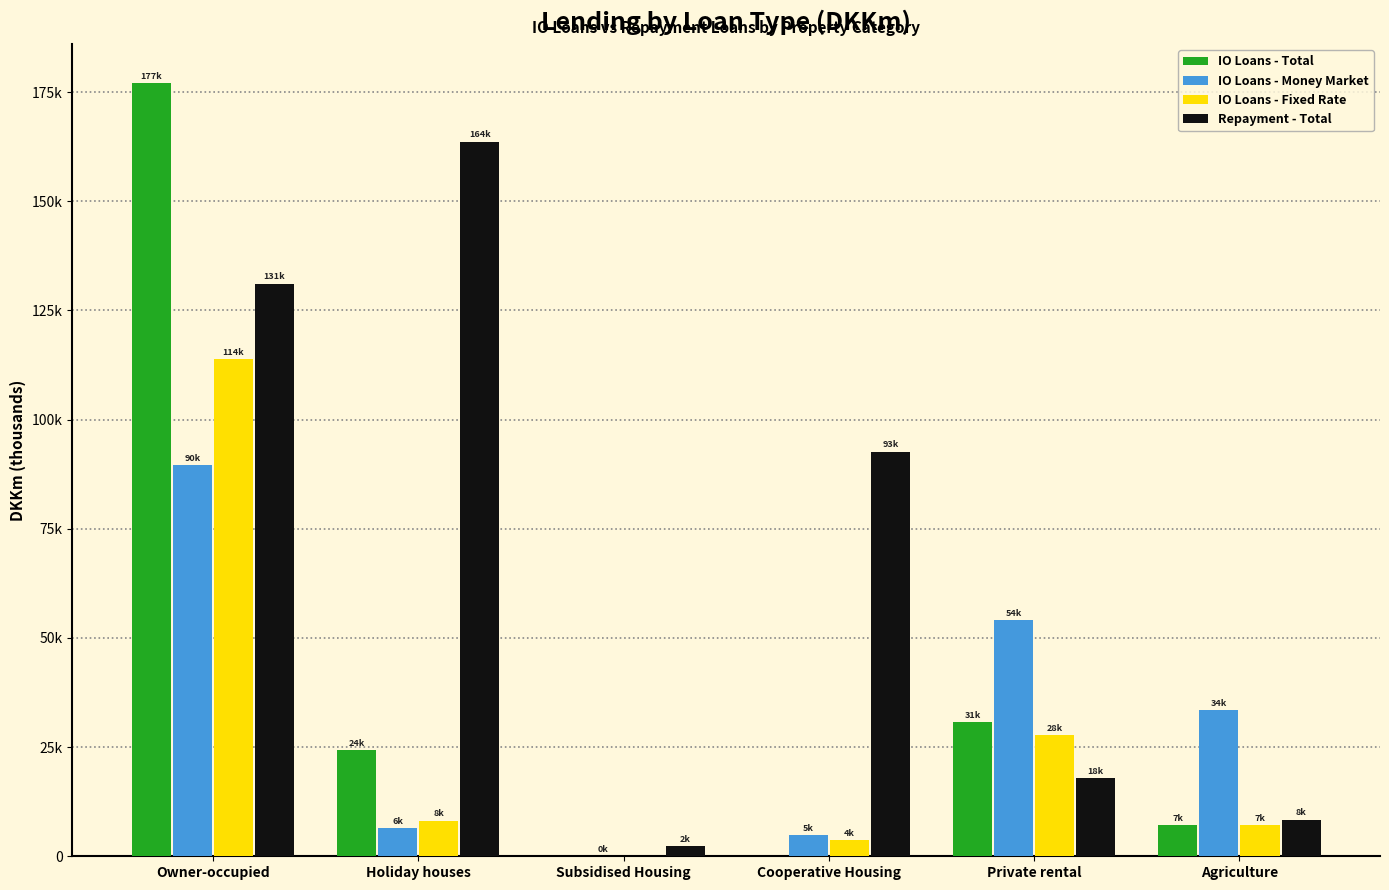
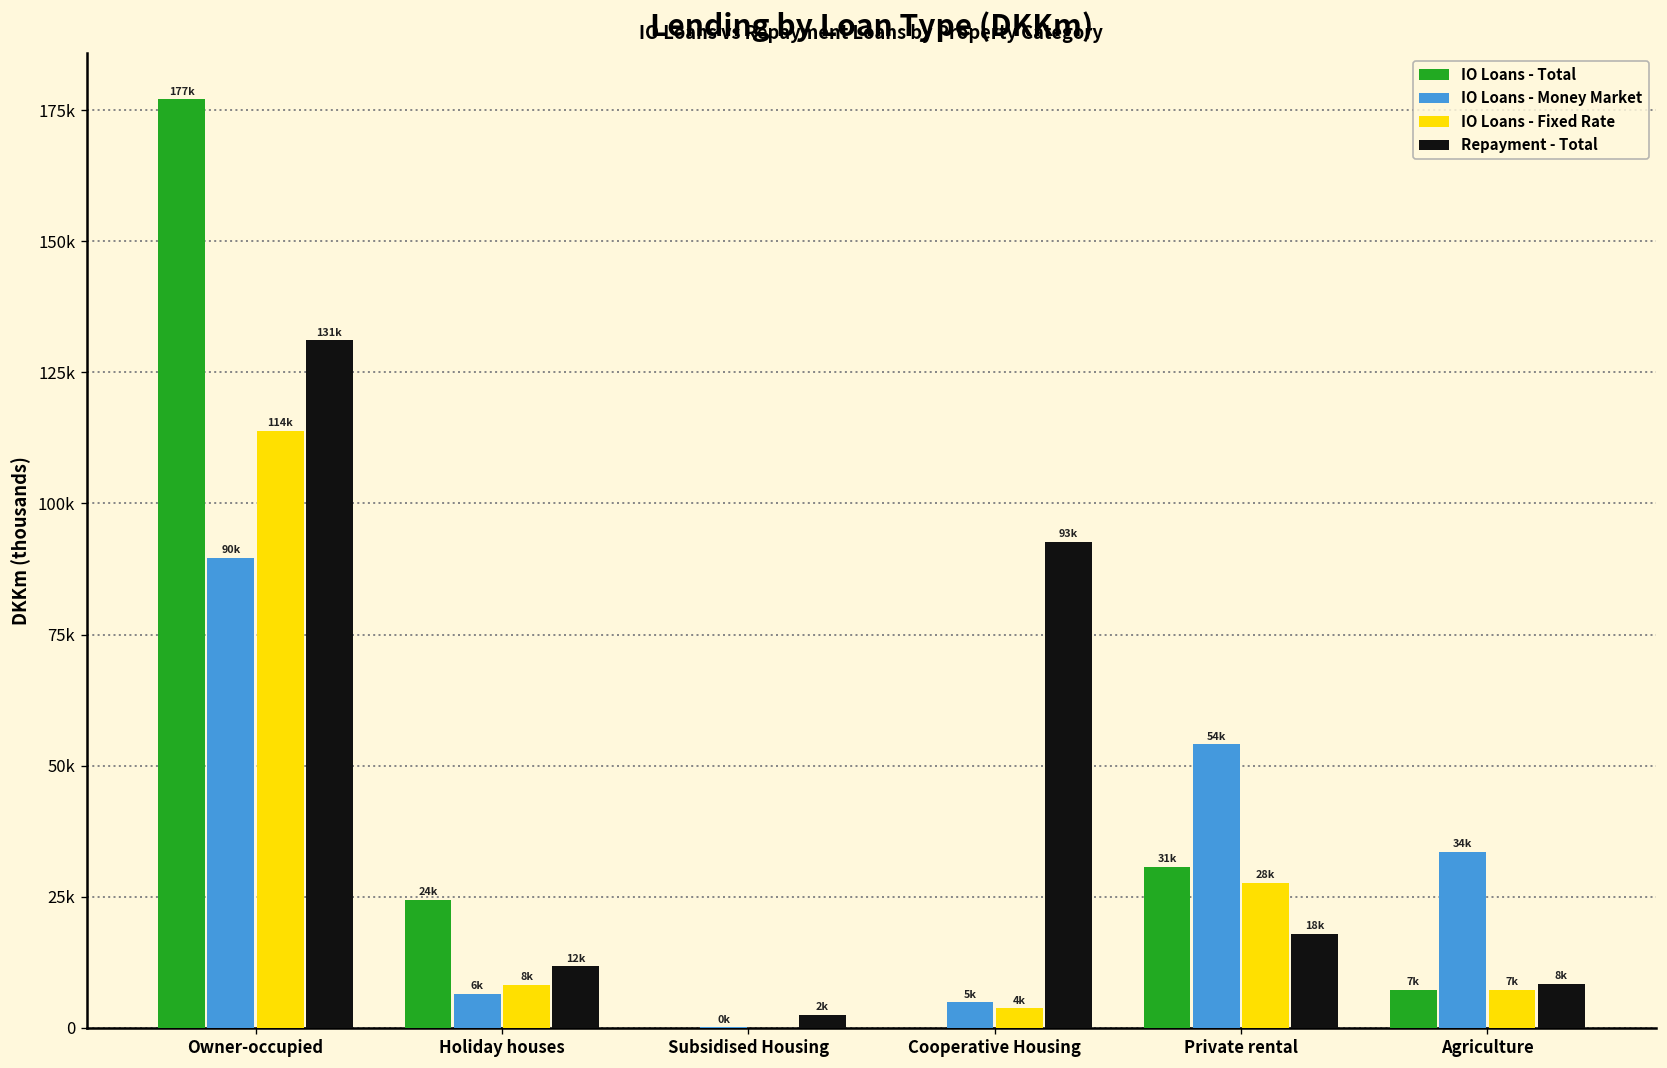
Repayment - Total, Holiday houses: 164k -> 12k
